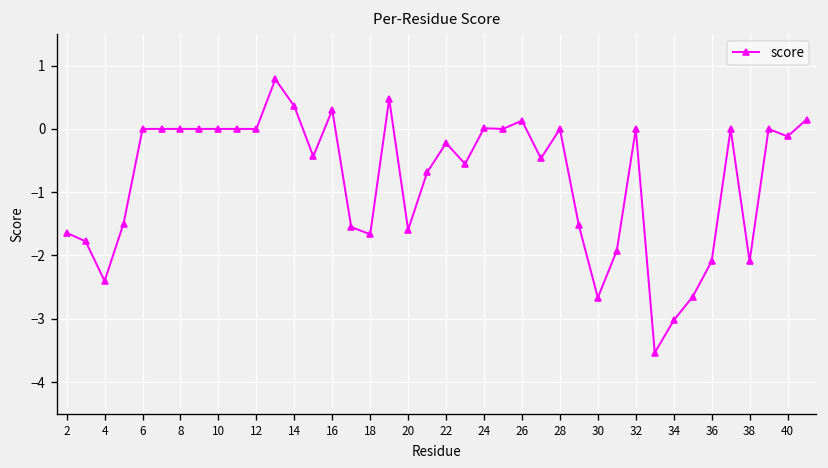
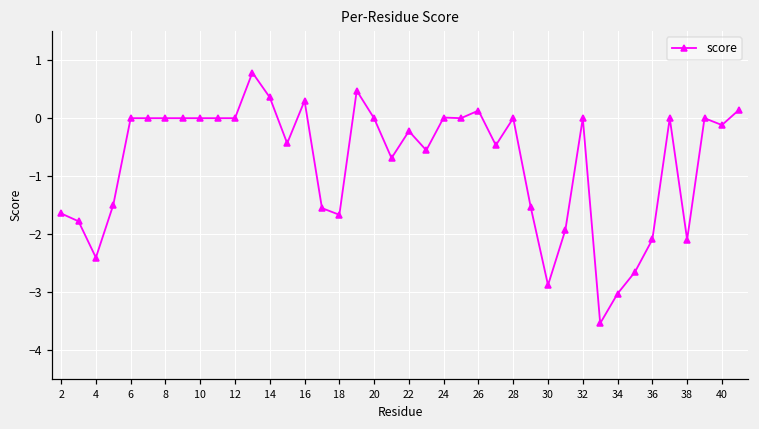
20: -1.6 -> 0.0
30: -2.7 -> -2.9
